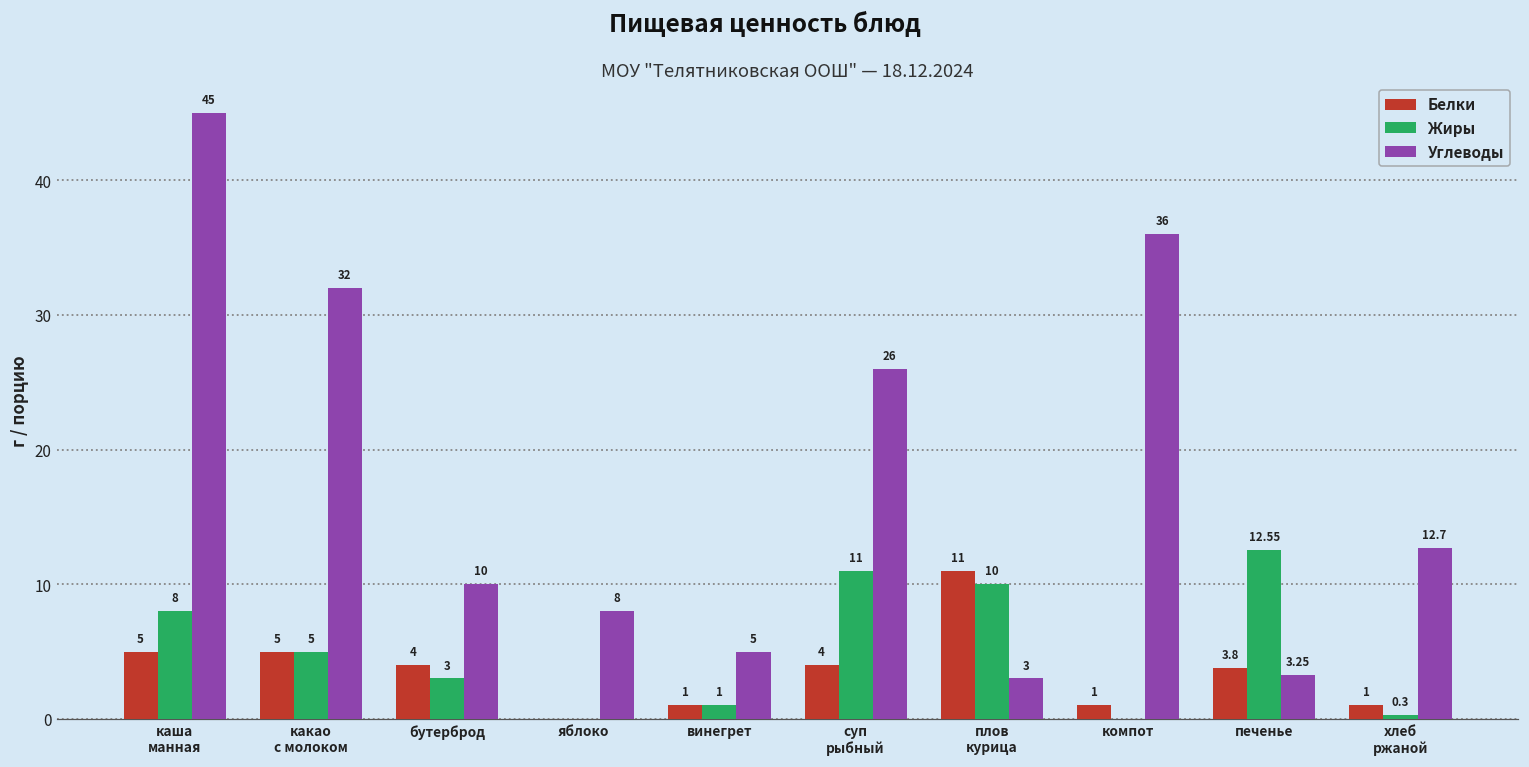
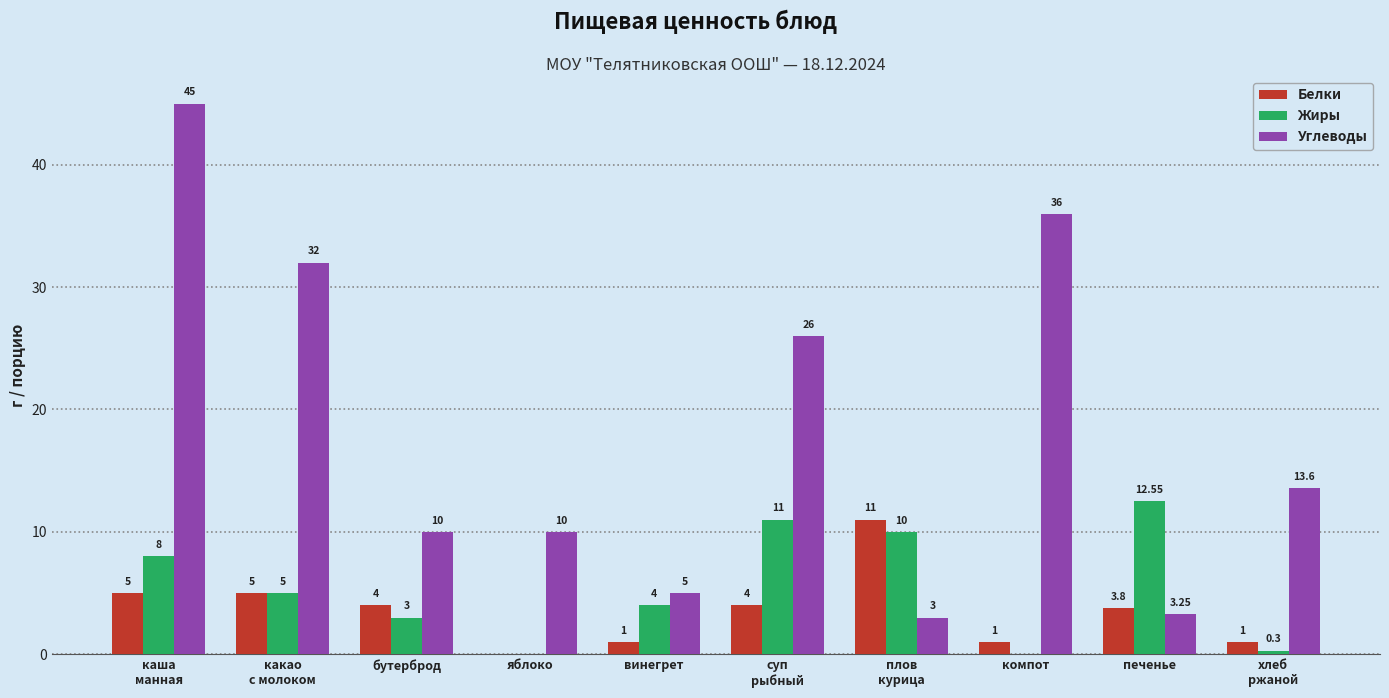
Углеводы, яблоко: 8 -> 10
Жиры, винегрет: 1 -> 4
Углеводы, хлеб ржаной: 12.7 -> 13.6
